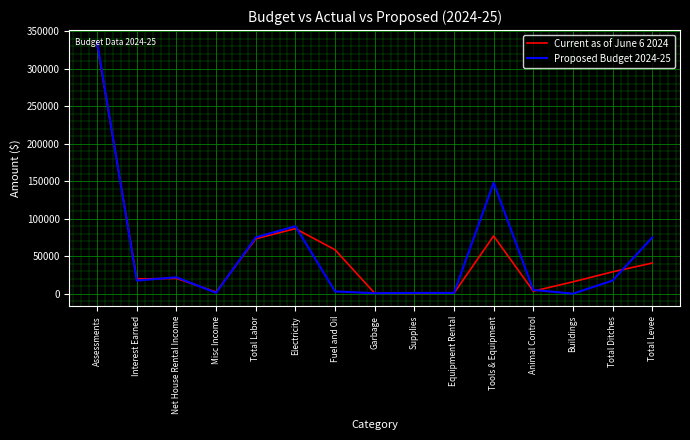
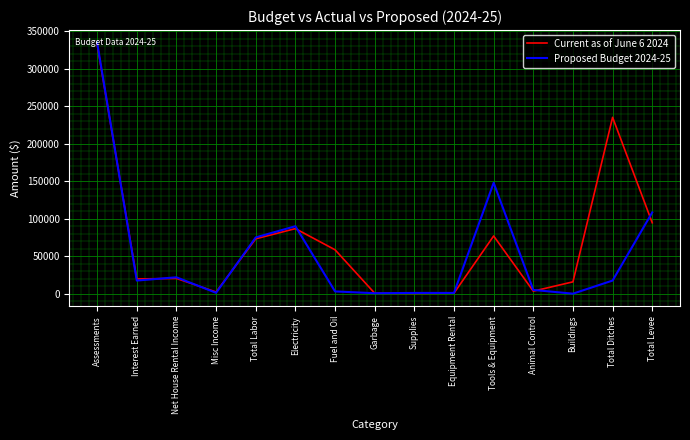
Current as of June 6 2024, Total Ditches: 30000 -> 240000
Current as of June 6 2024, Total Levee: 40000 -> 90000
Proposed Budget 2024-25, Total Levee: 80000 -> 110000
